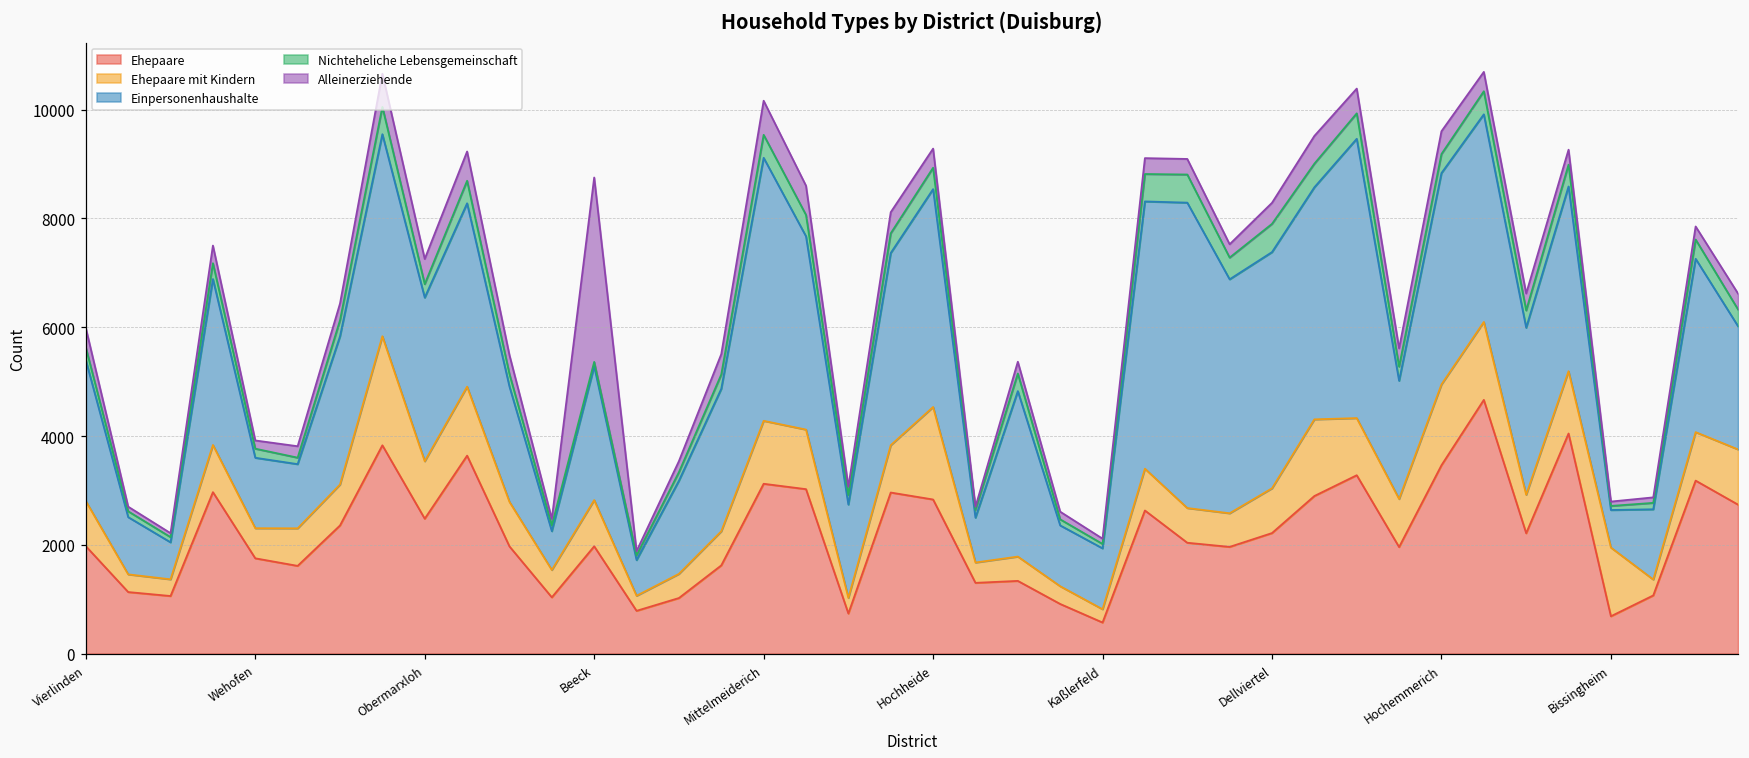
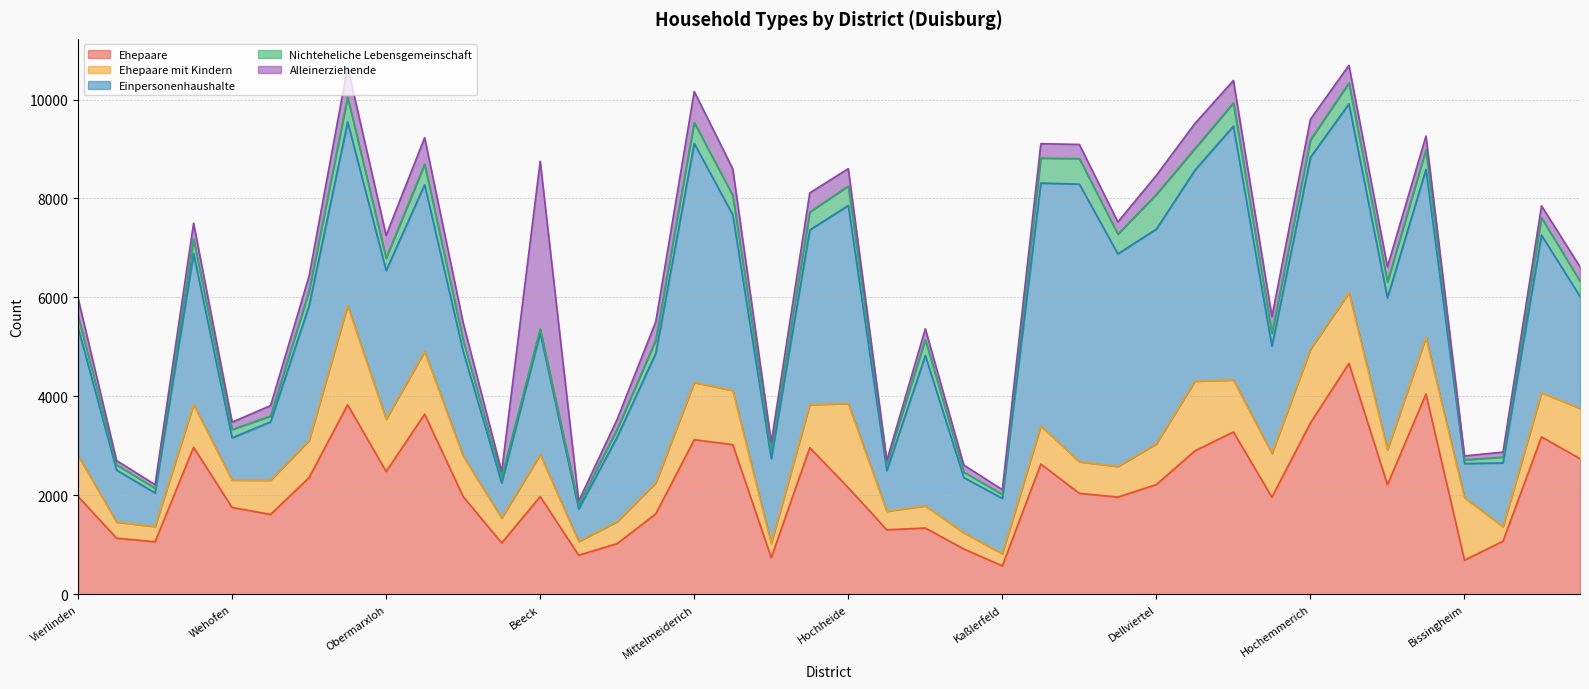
Einpersonenhaushalte, Wehofen: 1300 -> 900
Ehepaare, Hochheide: 2800 -> 2200
Nichteheliche Lebensgemeinschaft, Dellviertel: 500 -> 700
